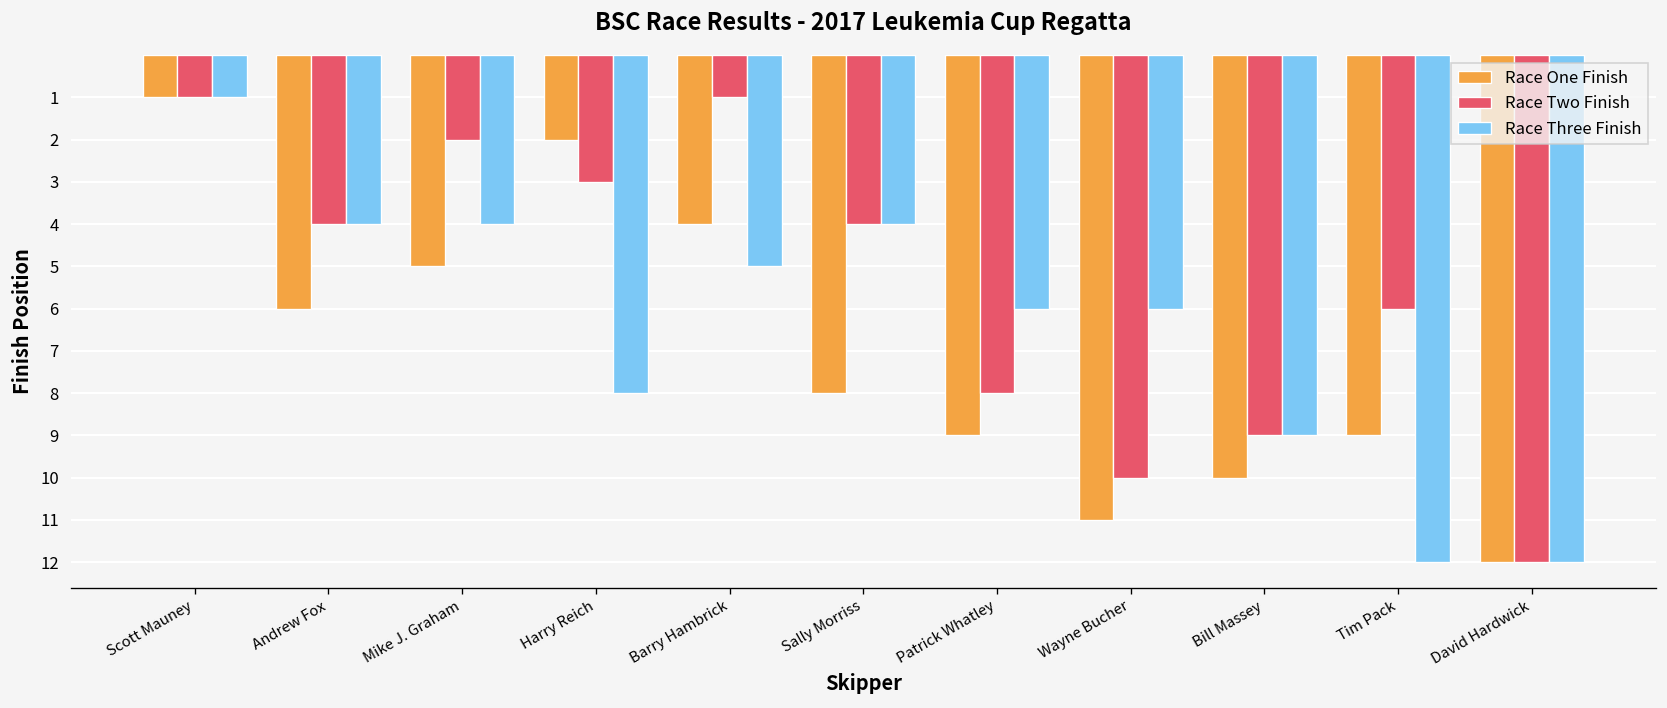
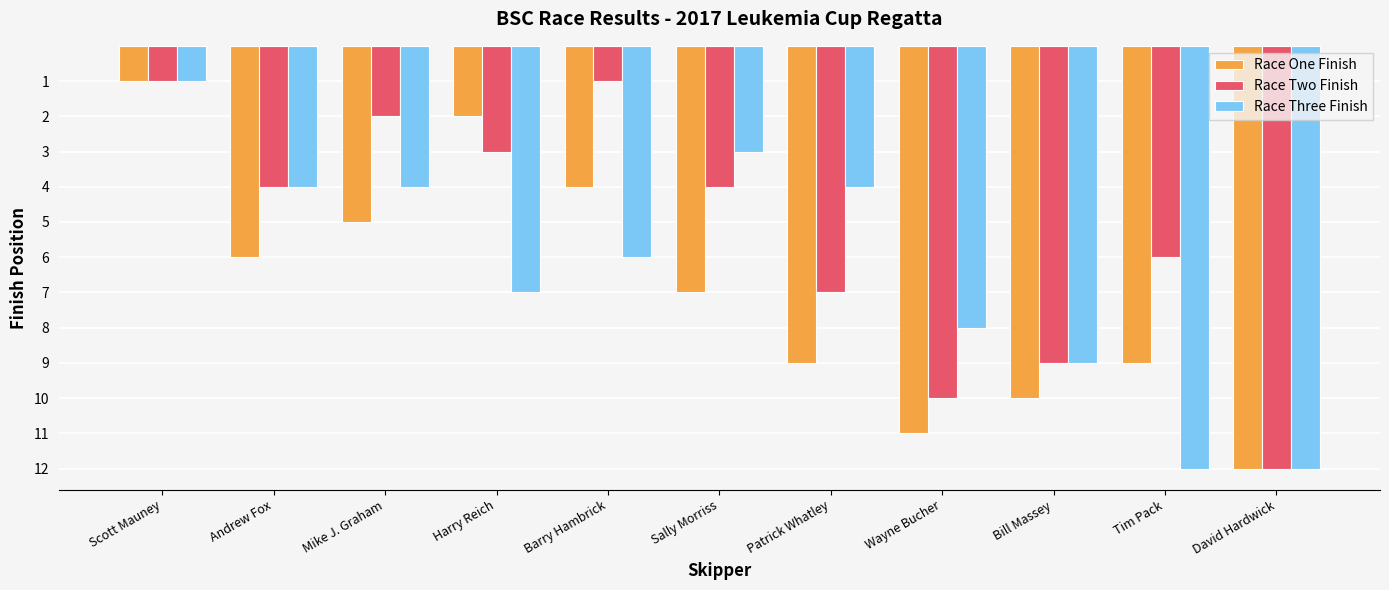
Race Three Finish, Harry Reich: 8 -> 7
Race Three Finish, Barry Hambrick: 5 -> 6
Race One Finish, Sally Morriss: 8 -> 7
Race Three Finish, Sally Morriss: 4 -> 3
Race Two Finish, Patrick Whatley: 8 -> 7
Race Three Finish, Patrick Whatley: 6 -> 4
Race Three Finish, Wayne Bucher: 6 -> 8
